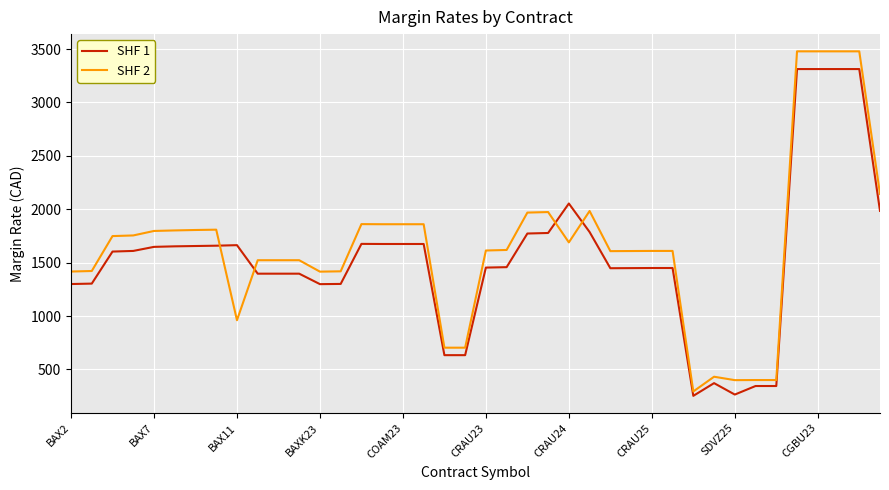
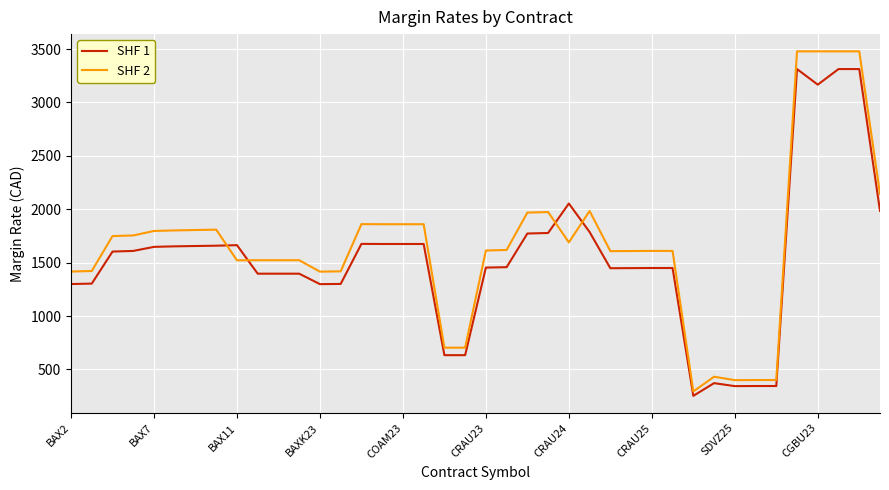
SHF 2, BAX11: 960 -> 1520
SHF 1, SDVZ25: 270 -> 340
SHF 1, CGBU23: 3310 -> 3170
